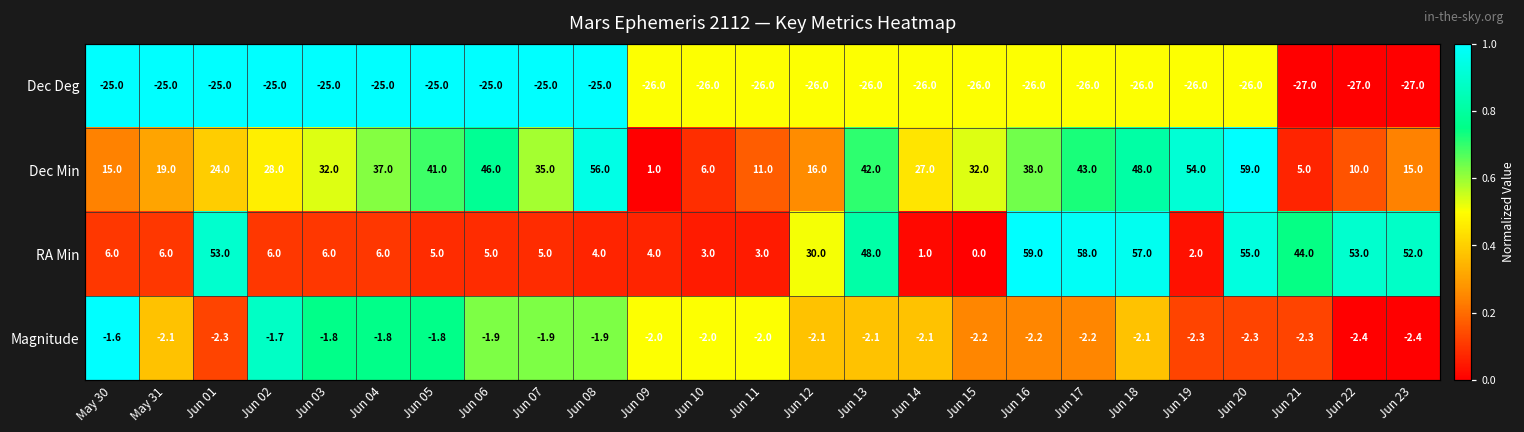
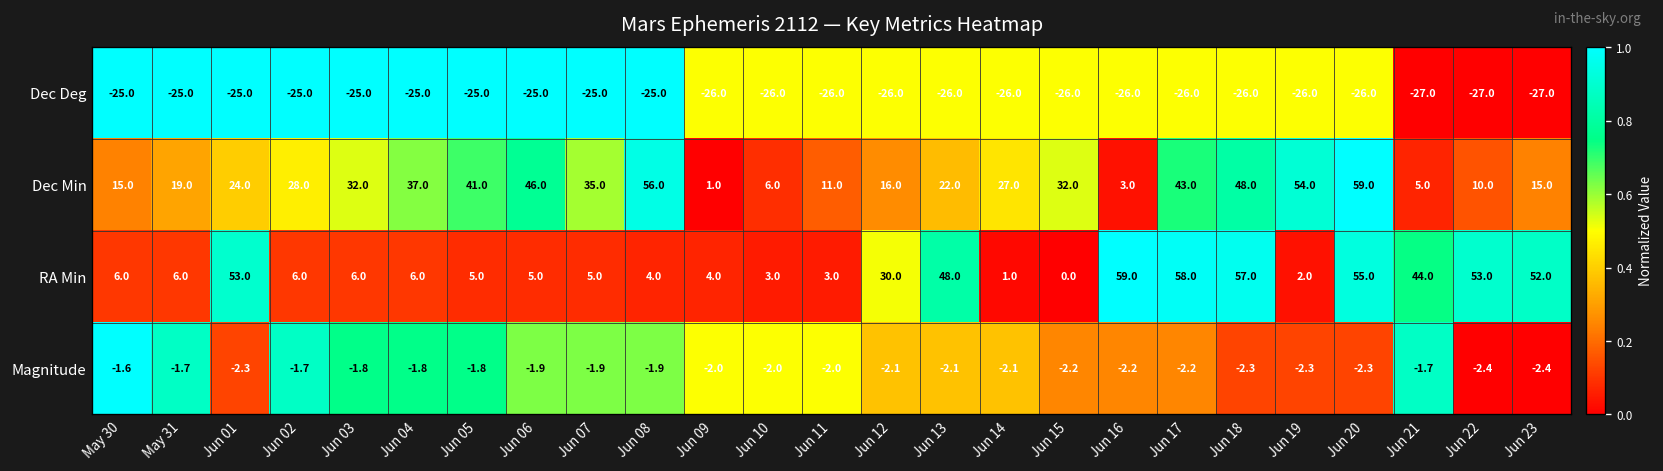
Dec Min, Jun 13: 42.0 -> 22.0
Dec Min, Jun 16: 38.0 -> 3.0
Magnitude, May 31: -2.1 -> -1.7
Magnitude, Jun 18: -2.1 -> -2.3
Magnitude, Jun 21: -2.3 -> -1.7
